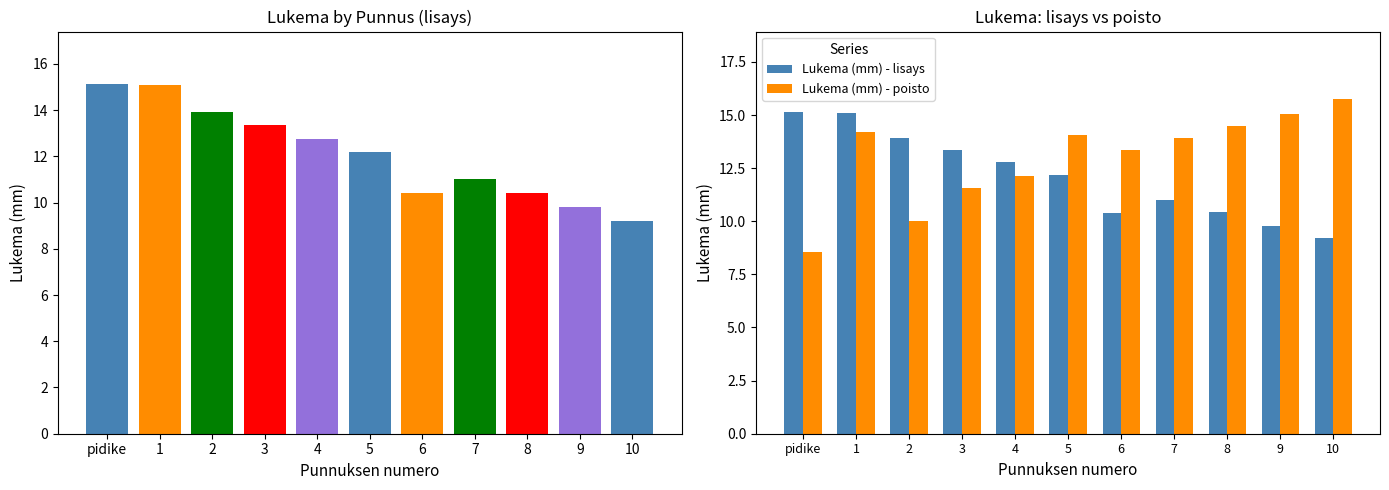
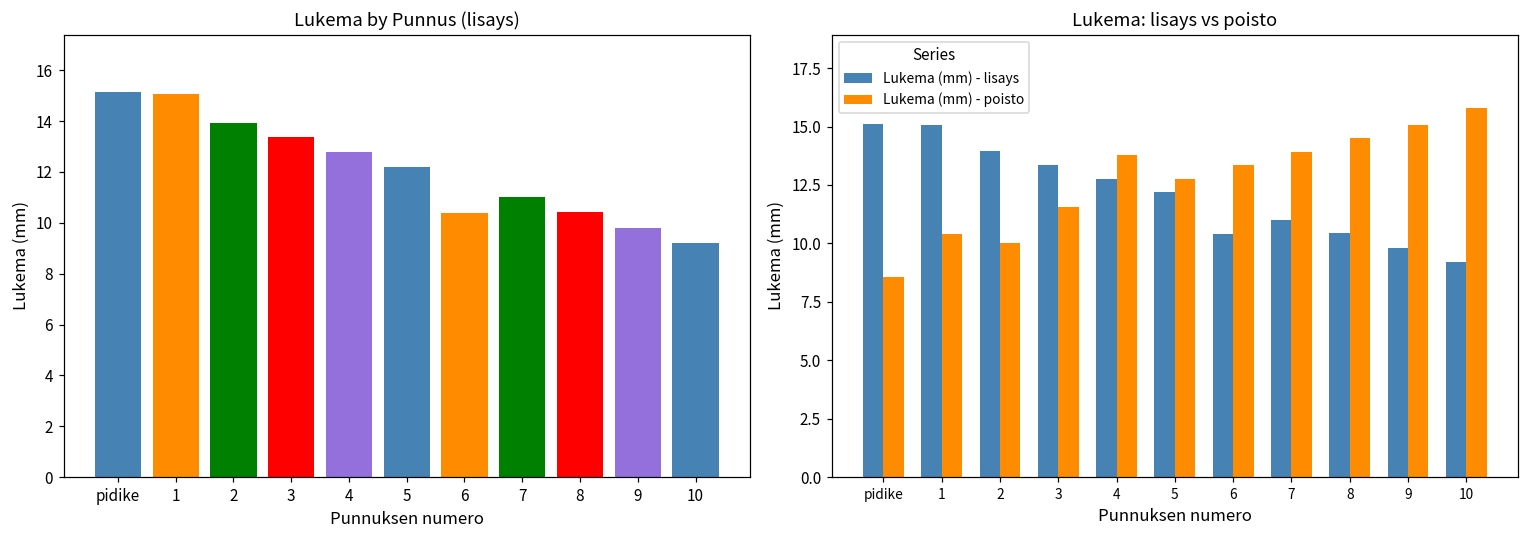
Lukema: lisays vs poisto, Lukema (mm) - poisto, 1: 14.2 -> 10.4
Lukema: lisays vs poisto, Lukema (mm) - poisto, 4: 12.1 -> 13.8
Lukema: lisays vs poisto, Lukema (mm) - poisto, 5: 14.1 -> 12.8
